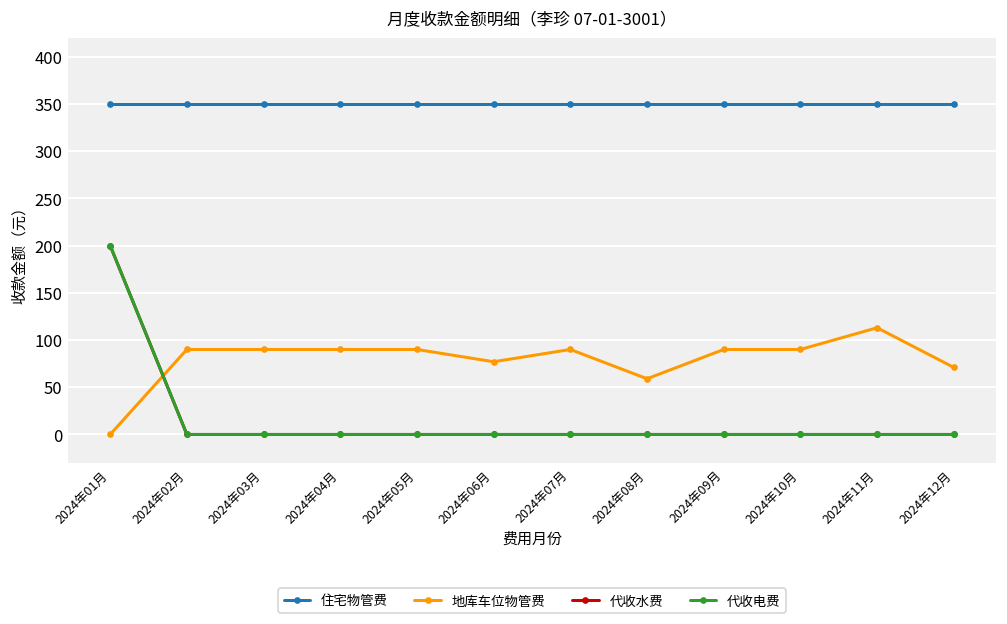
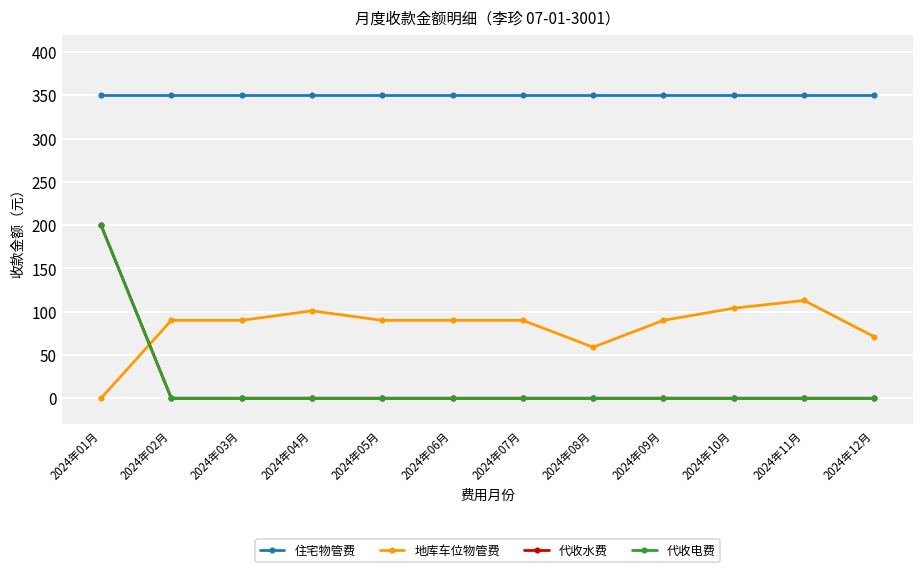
地库车位物管费, 2024年04月: 90 -> 100
地库车位物管费, 2024年06月: 80 -> 90
地库车位物管费, 2024年10月: 90 -> 100
